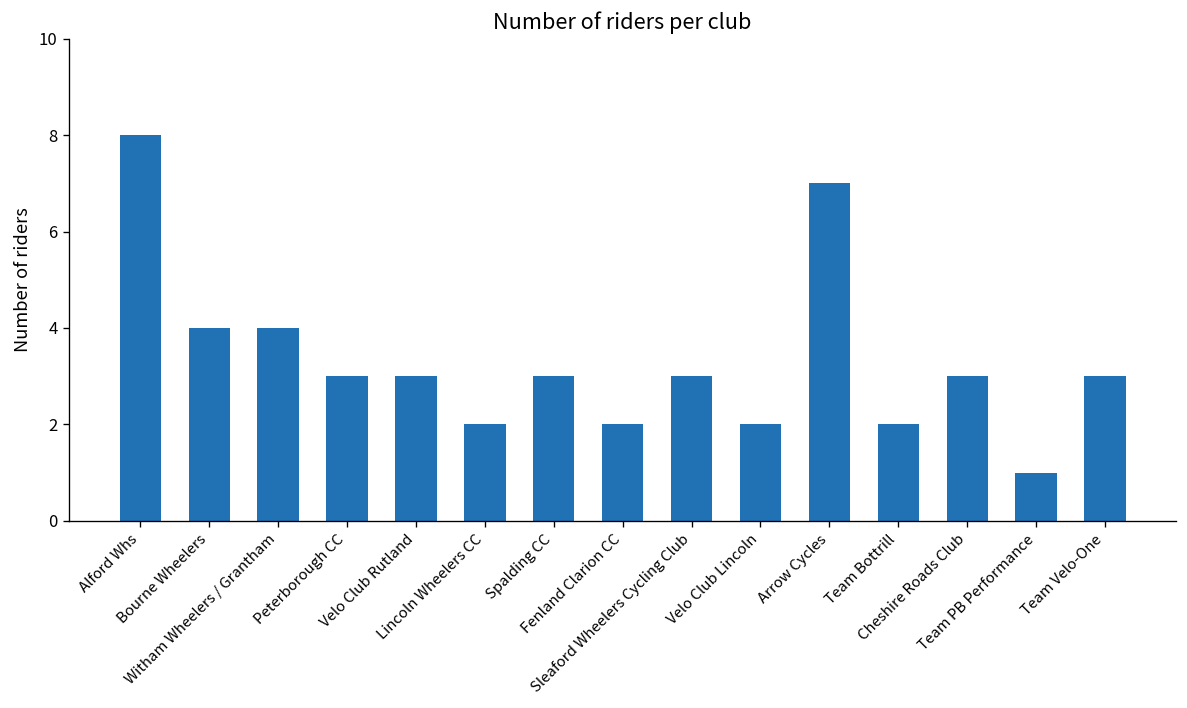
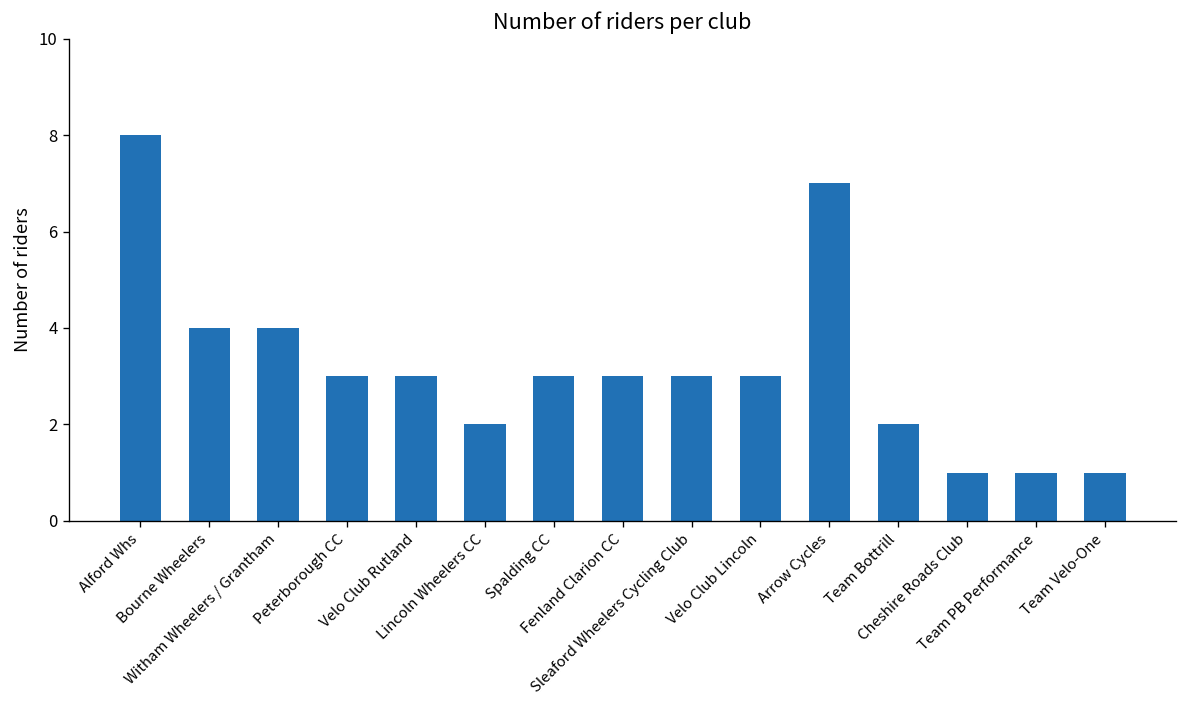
Fenland Clarion CC: 2 -> 3
Velo Club Lincoln: 2 -> 3
Cheshire Roads Club: 3 -> 1
Team Velo-One: 3 -> 1
